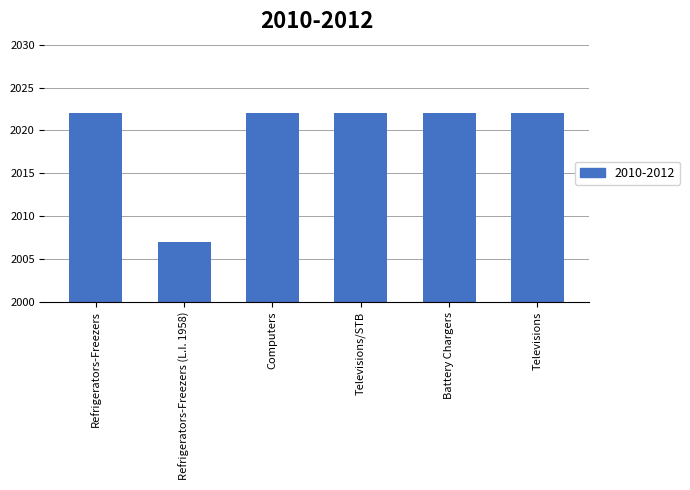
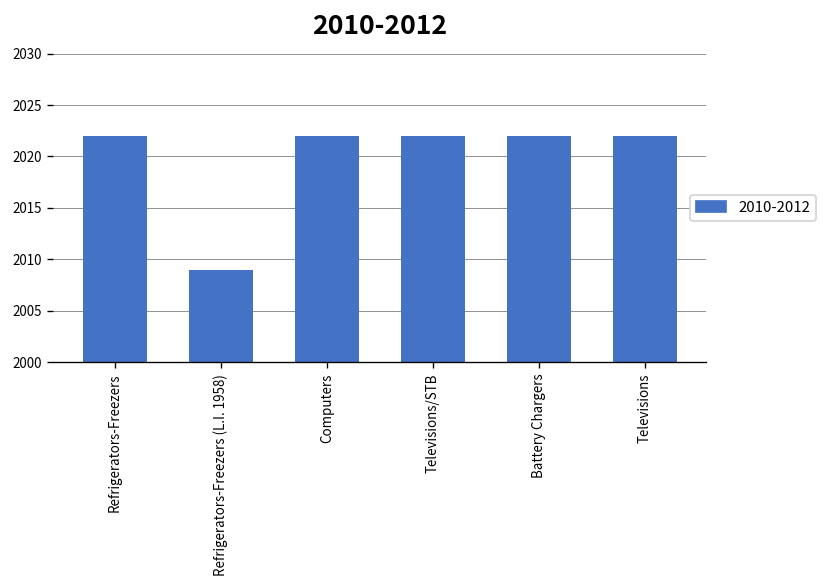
Refrigerators-Freezers (L.I. 1958): 2007 -> 2009
